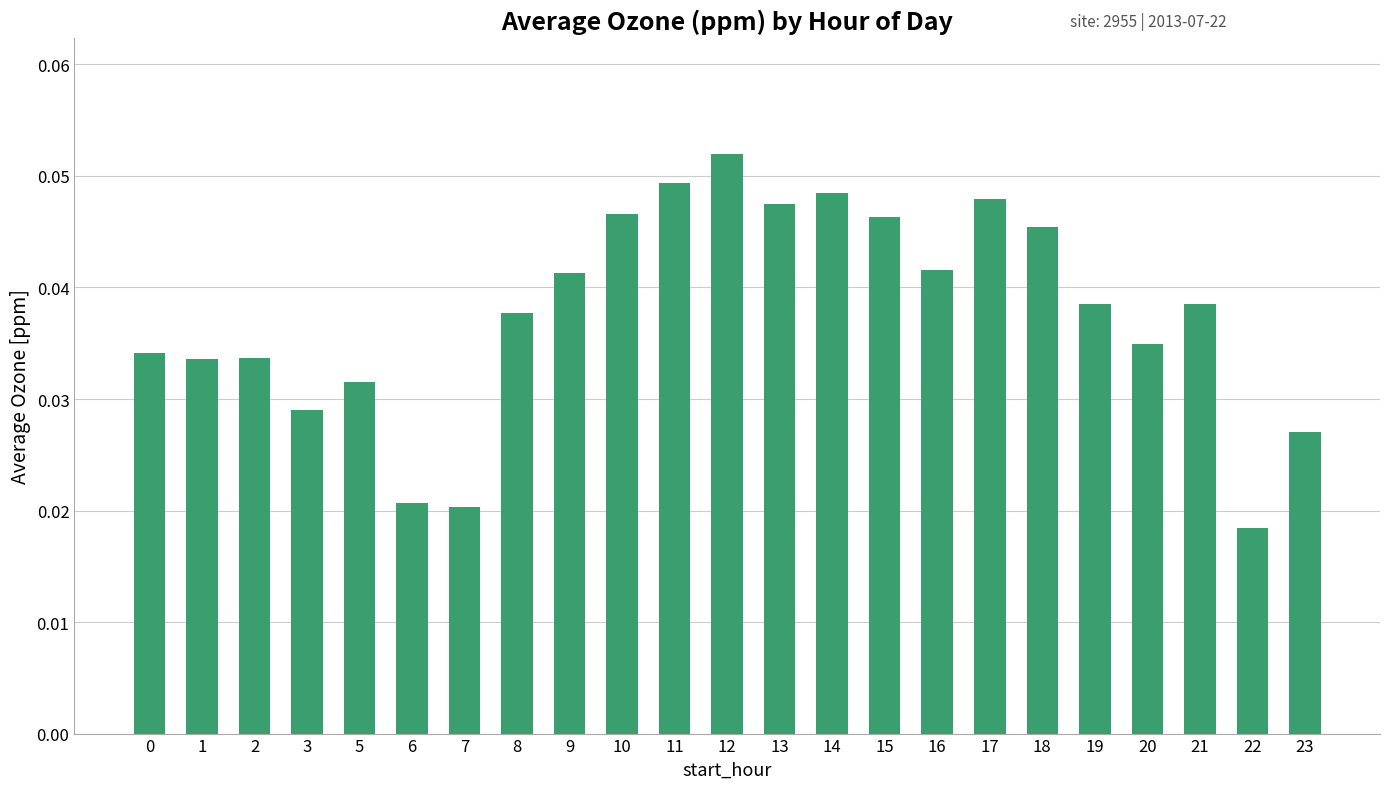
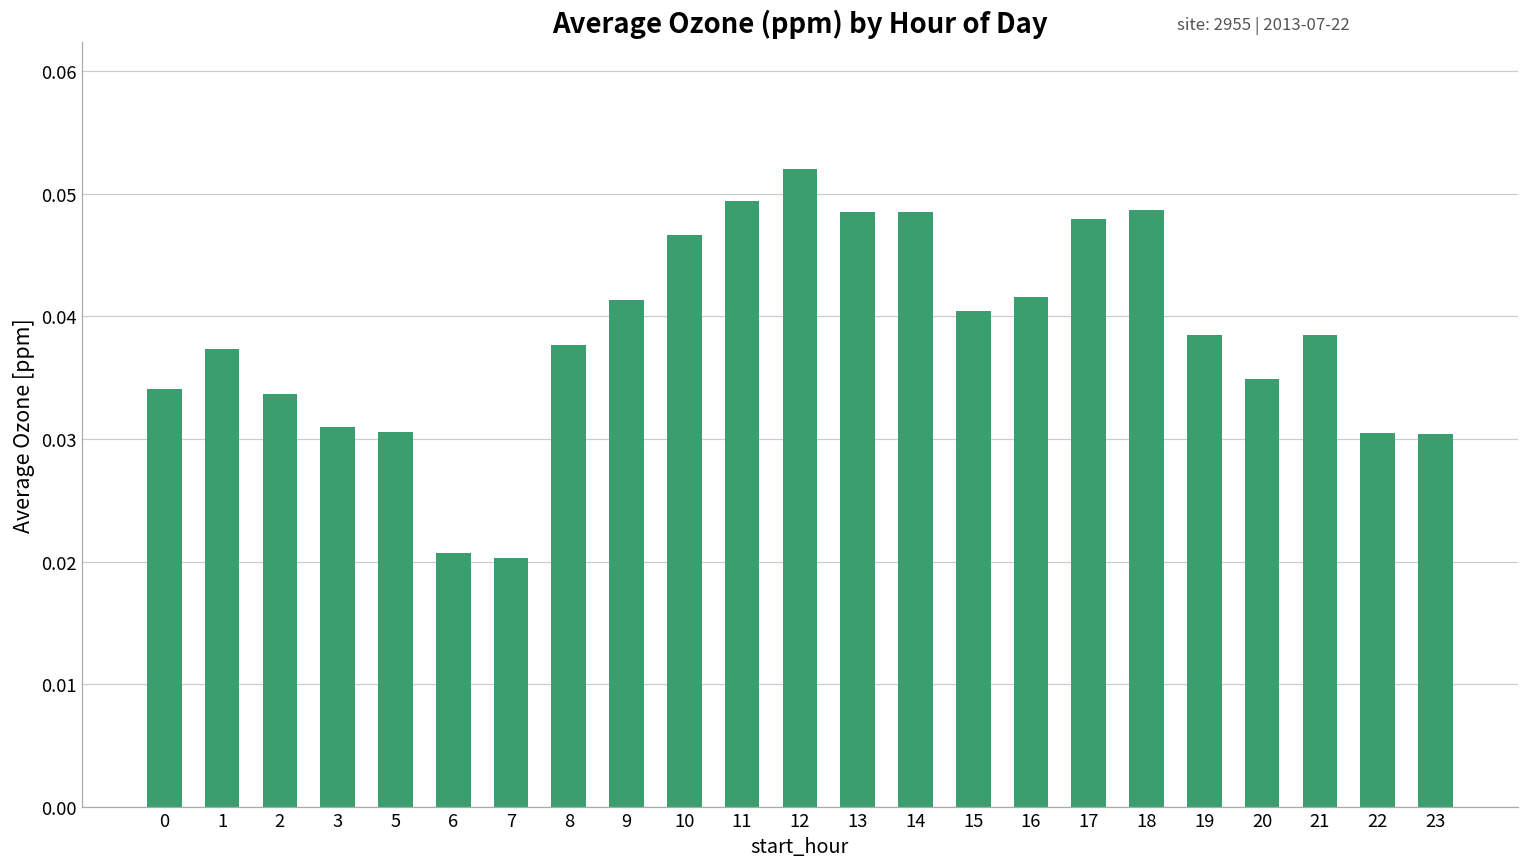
1: 0.0336 -> 0.0373
3: 0.029 -> 0.031
5: 0.0315 -> 0.0306
13: 0.0475 -> 0.0485
15: 0.0463 -> 0.0404
18: 0.0454 -> 0.0487
22: 0.0184 -> 0.0305
23: 0.0270 -> 0.0304
